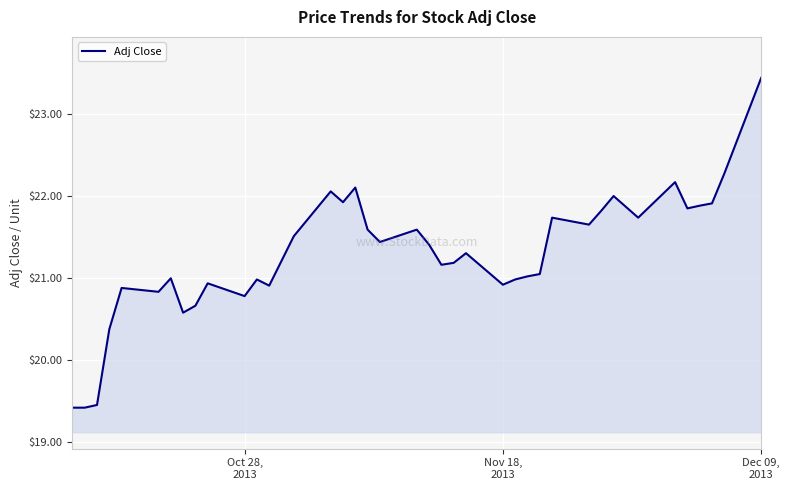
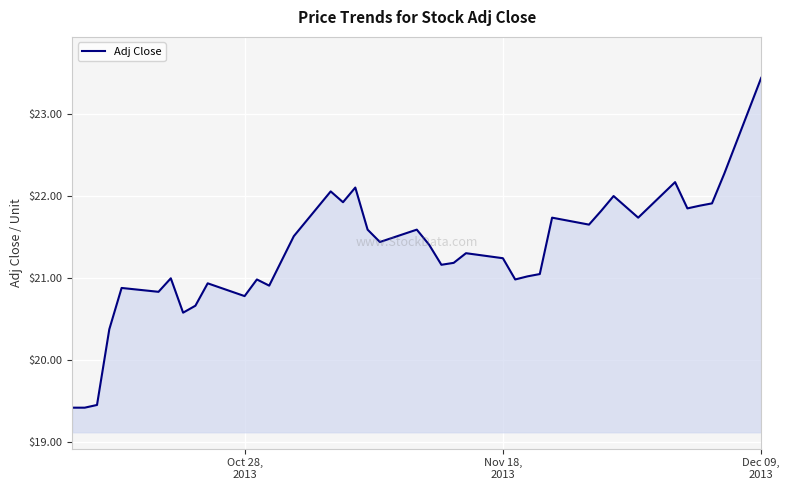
Nov 18, 2013: $20.9 -> $21.2
